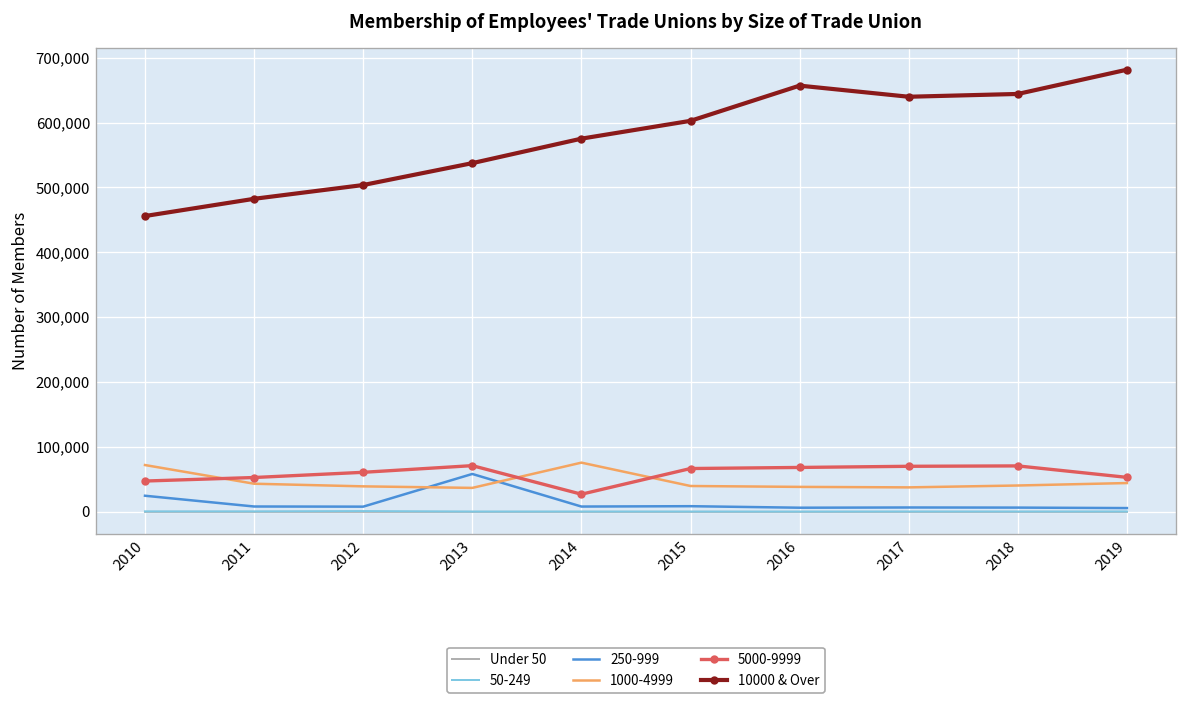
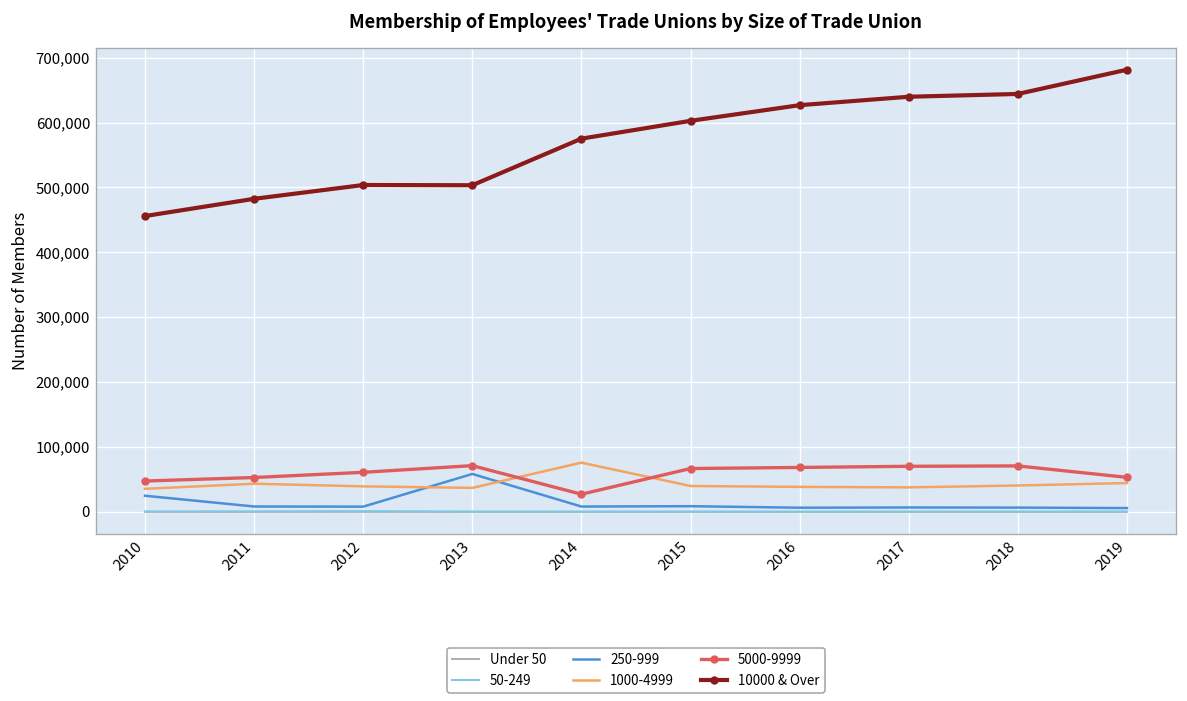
1000-4999, 2010: 70,000 -> 40,000
10000 & Over, 2013: 540,000 -> 500,000
10000 & Over, 2016: 660,000 -> 630,000
